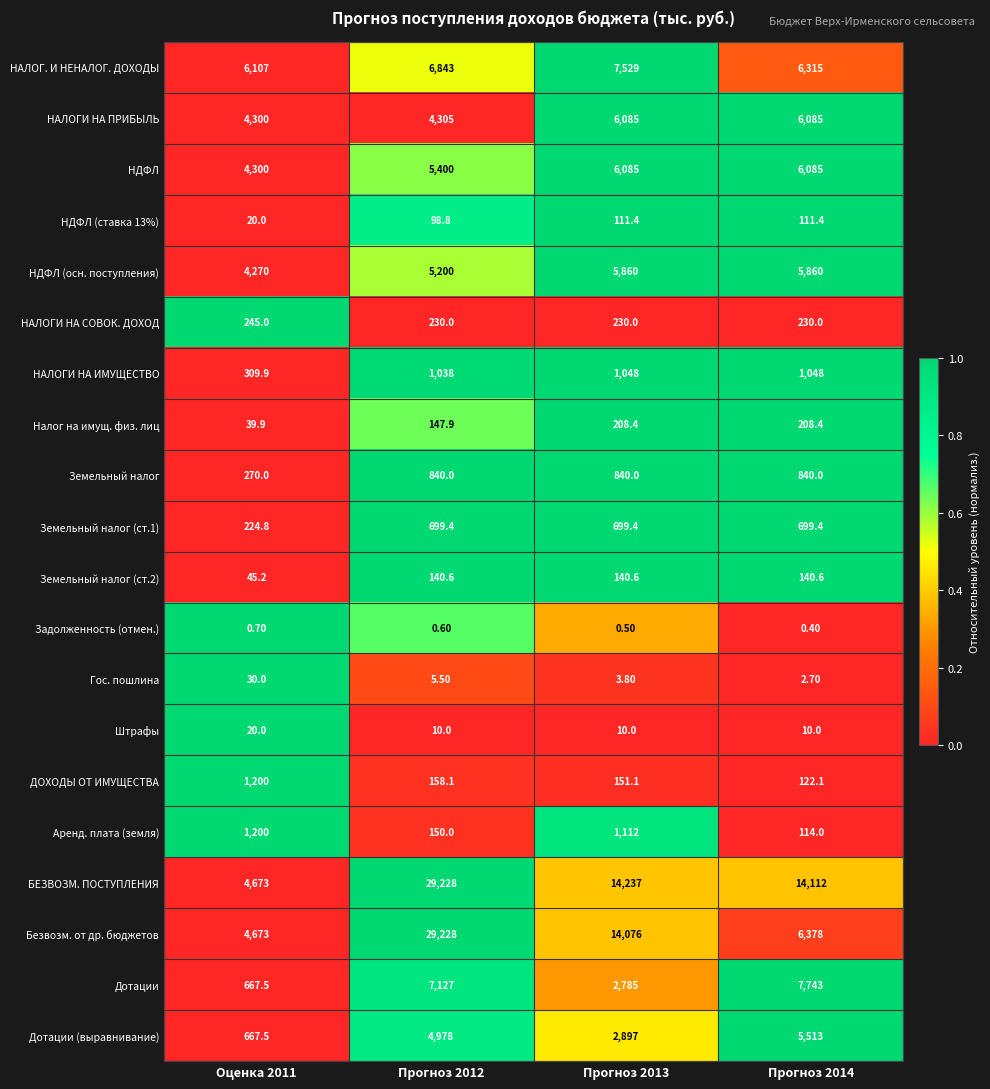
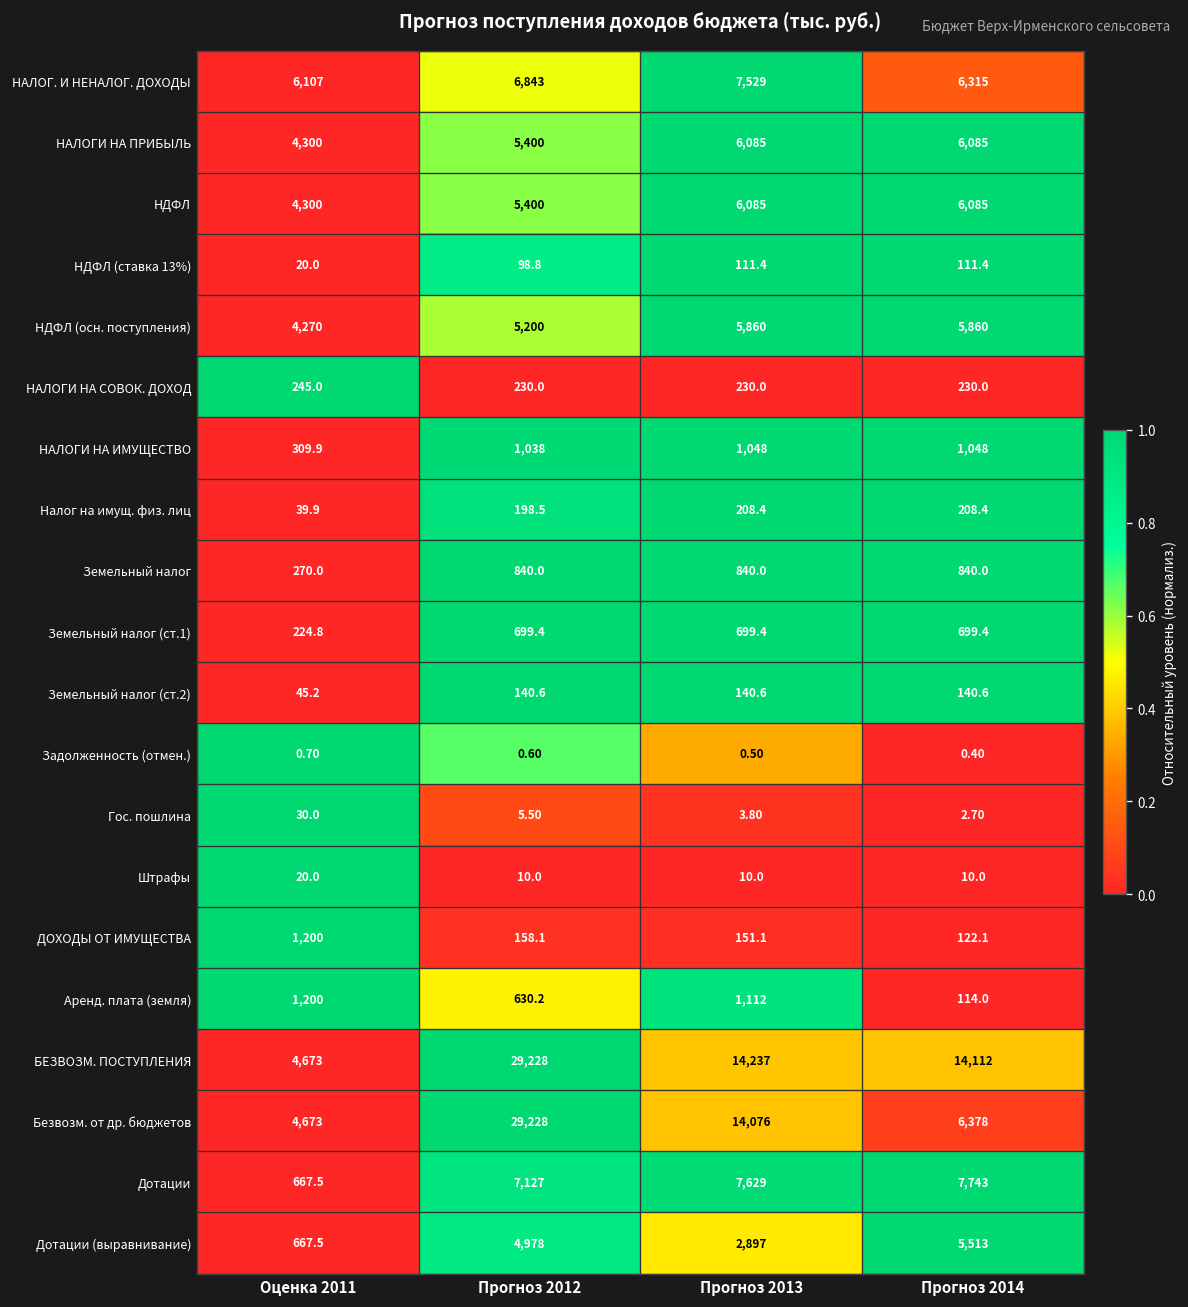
НАЛОГИ НА ПРИБЫЛЬ, Прогноз 2012: 4,305 -> 5,400
Налог на имущ. физ. лиц, Прогноз 2012: 147.9 -> 198.5
Аренд. плата (земля), Прогноз 2012: 150.0 -> 630.2
Дотации, Прогноз 2013: 2,785 -> 7,629
